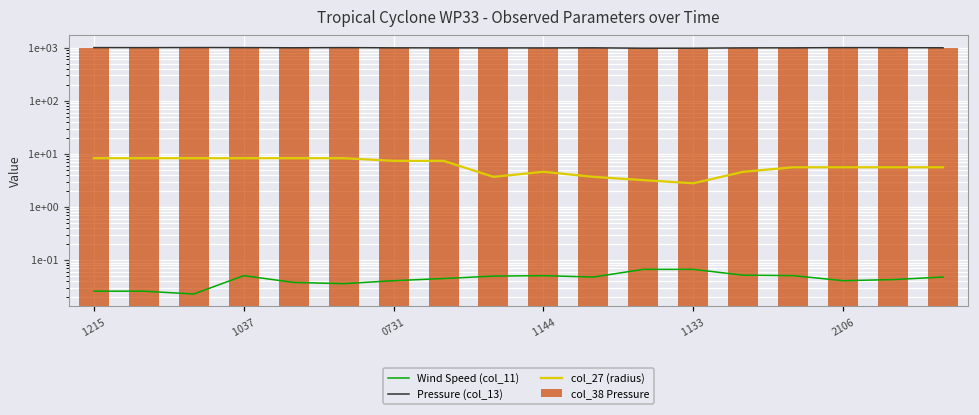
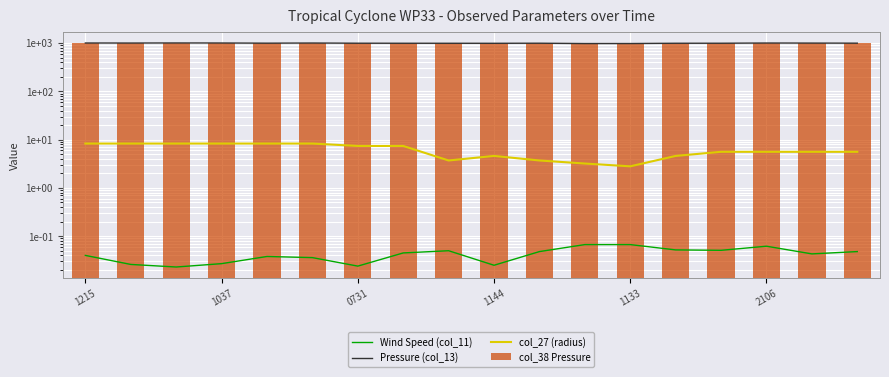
Wind Speed (col_11), 1215: 0.03 -> 0.04
Wind Speed (col_11), 1037: 0.05 -> 0.03
Wind Speed (col_11), 0731: 0.04 -> 0.02
Wind Speed (col_11), 1144: 0.05 -> 0.03
Wind Speed (col_11), 2106: 0.04 -> 0.06
